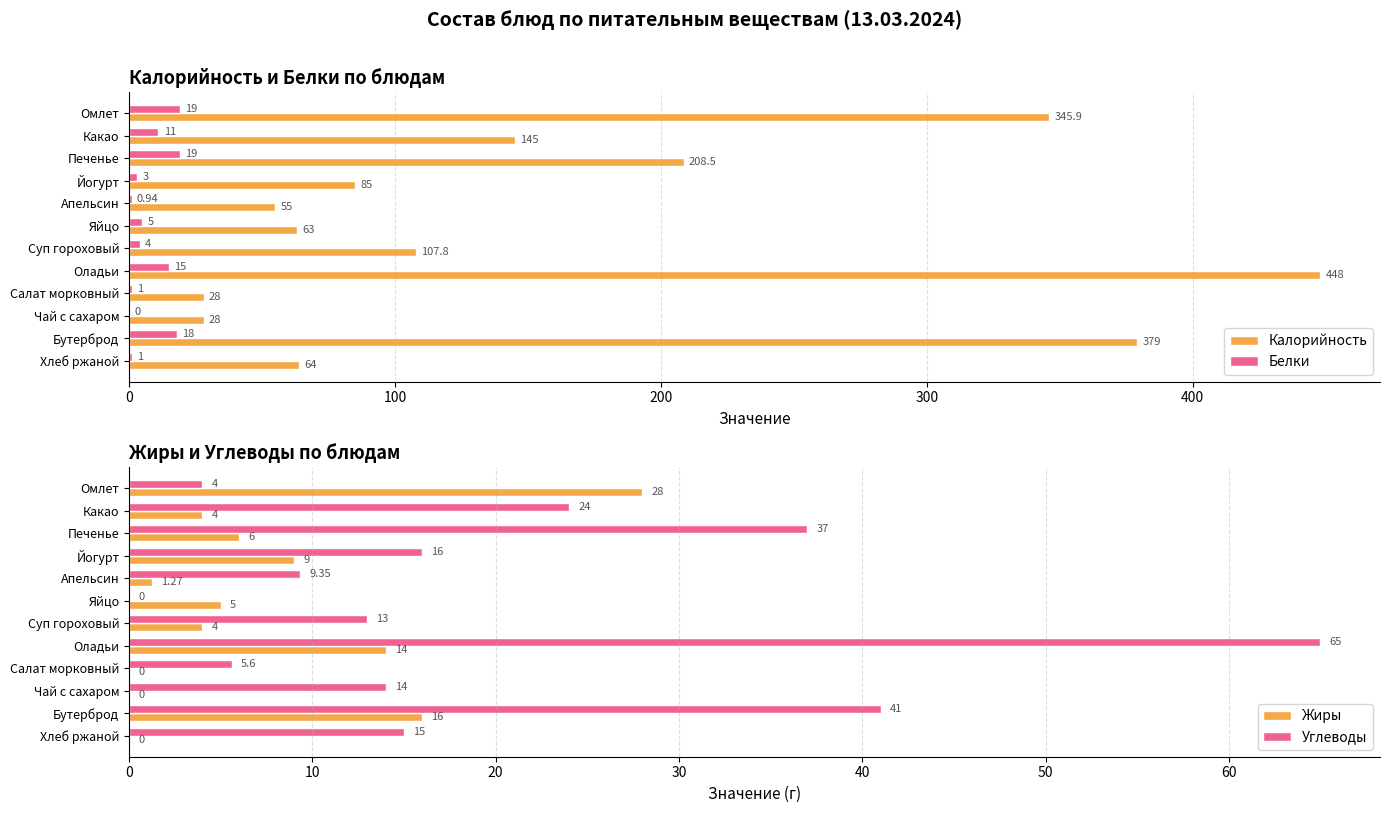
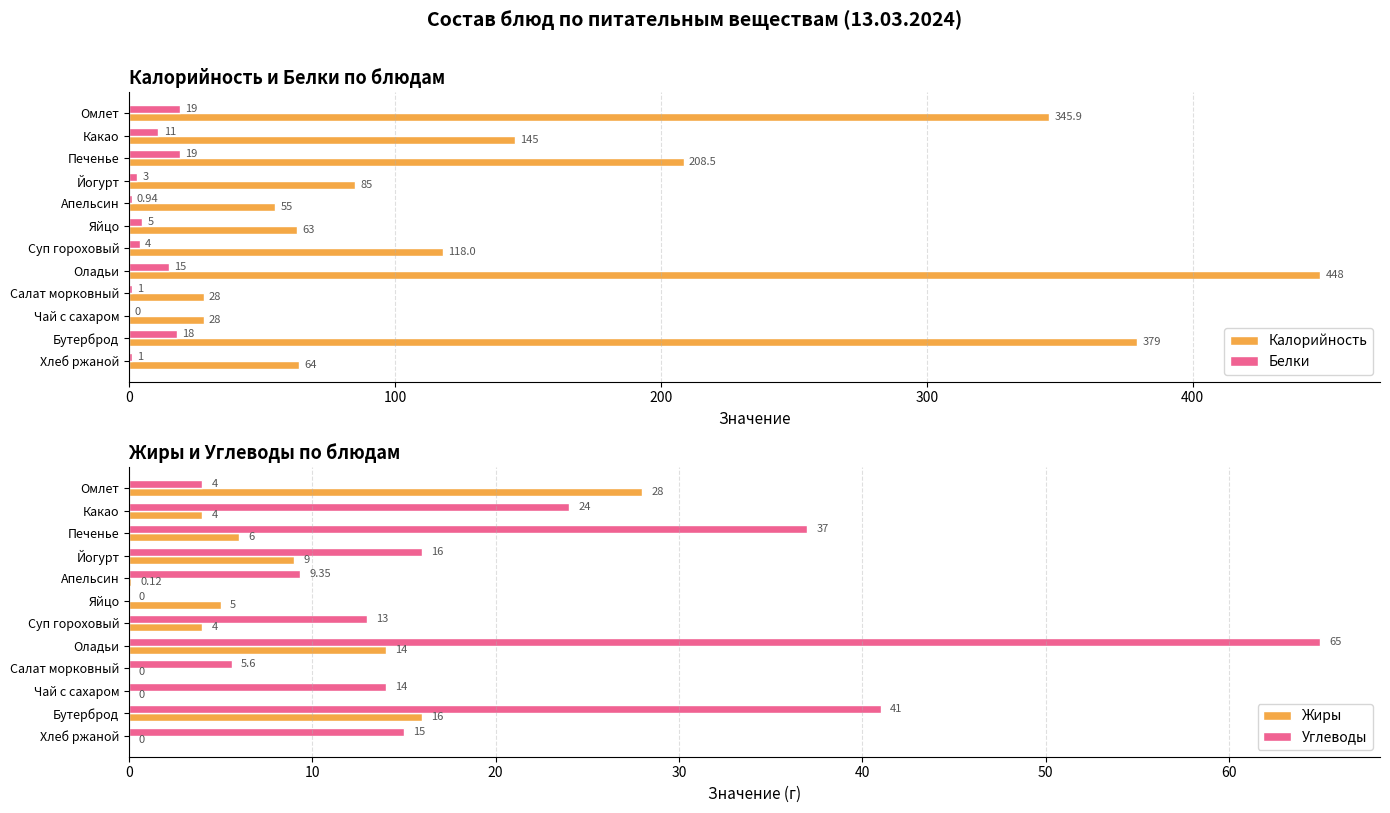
Калорийность и Белки по блюдам, Калорийность, Суп гороховый: 107.8 -> 118.0
Жиры и Углеводы по блюдам, Жиры, Апельсин: 1.27 -> 0.12
